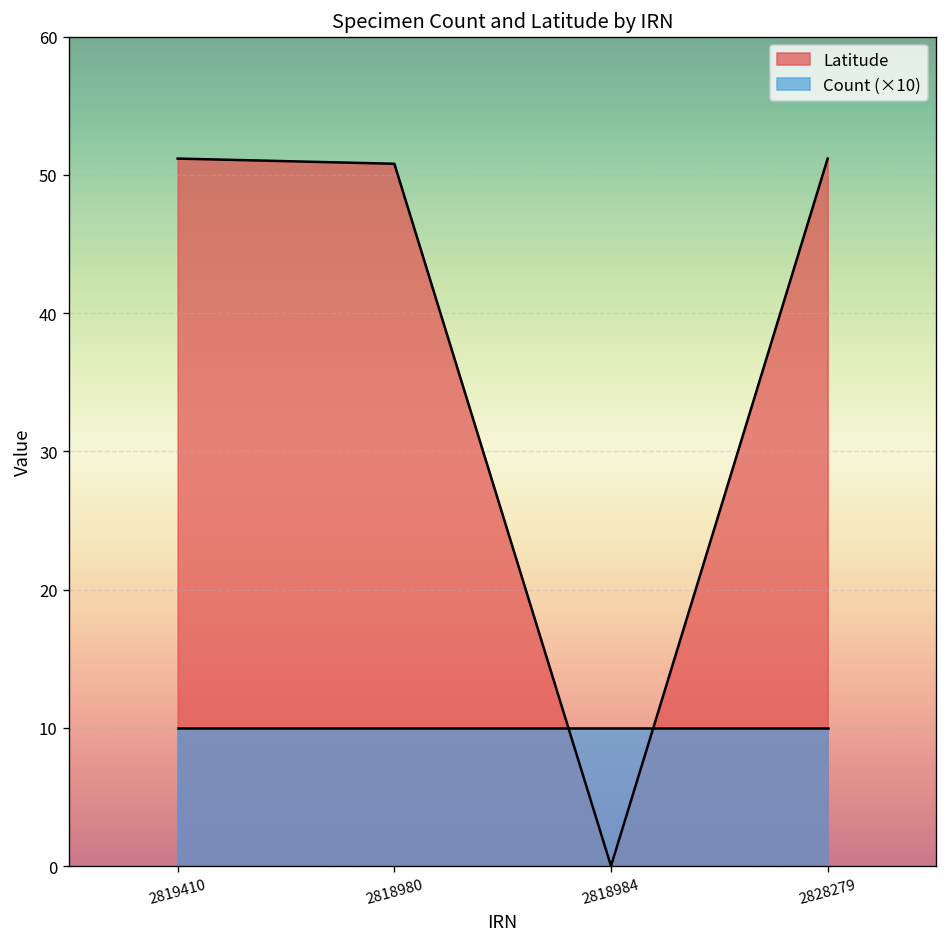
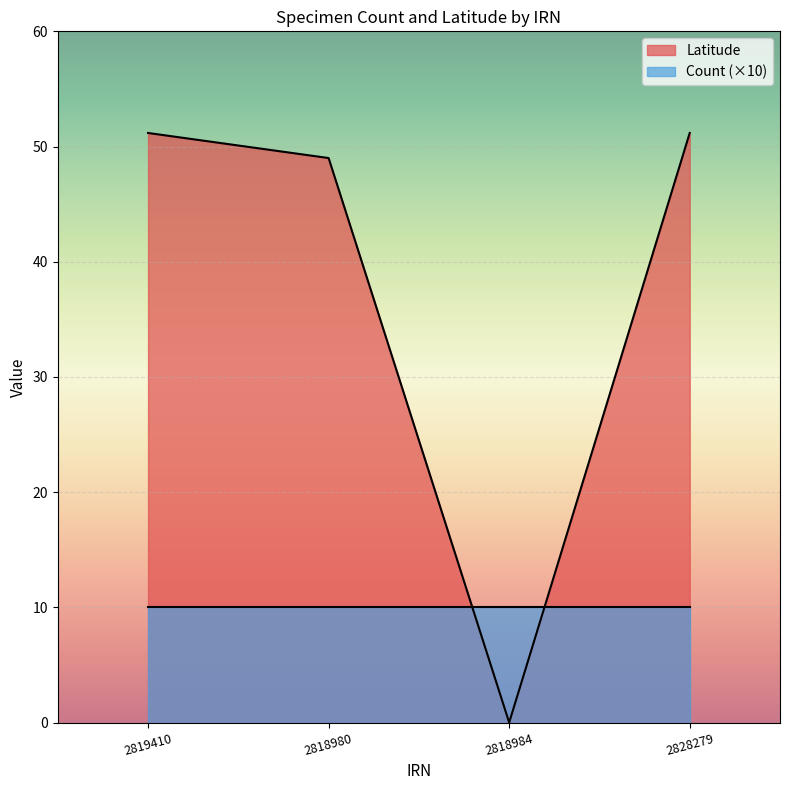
Latitude, 2818980: 50.8 -> 49.0
